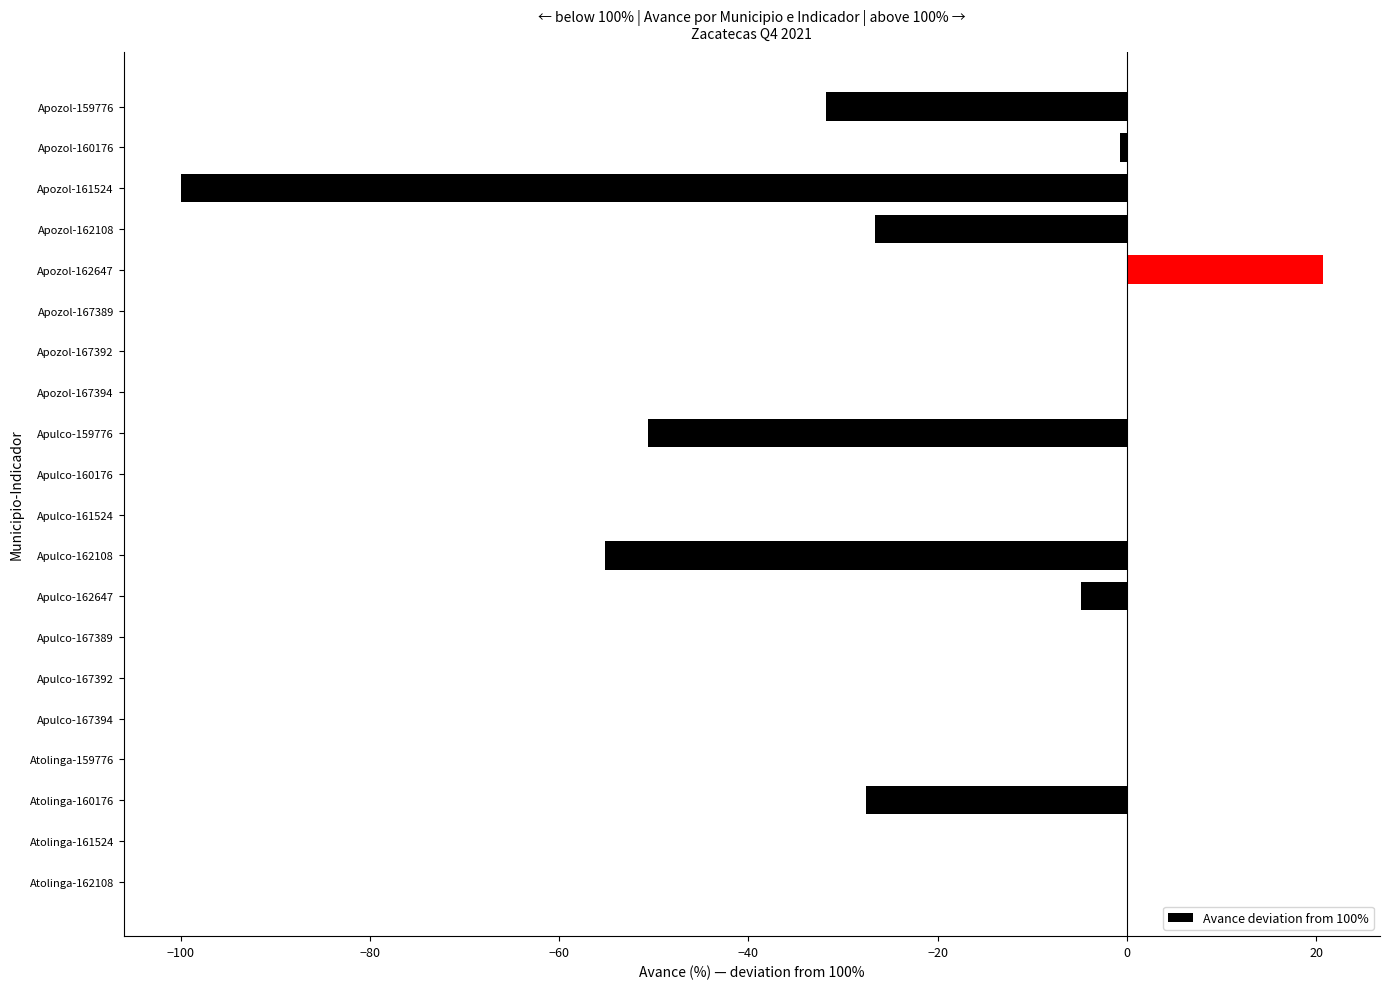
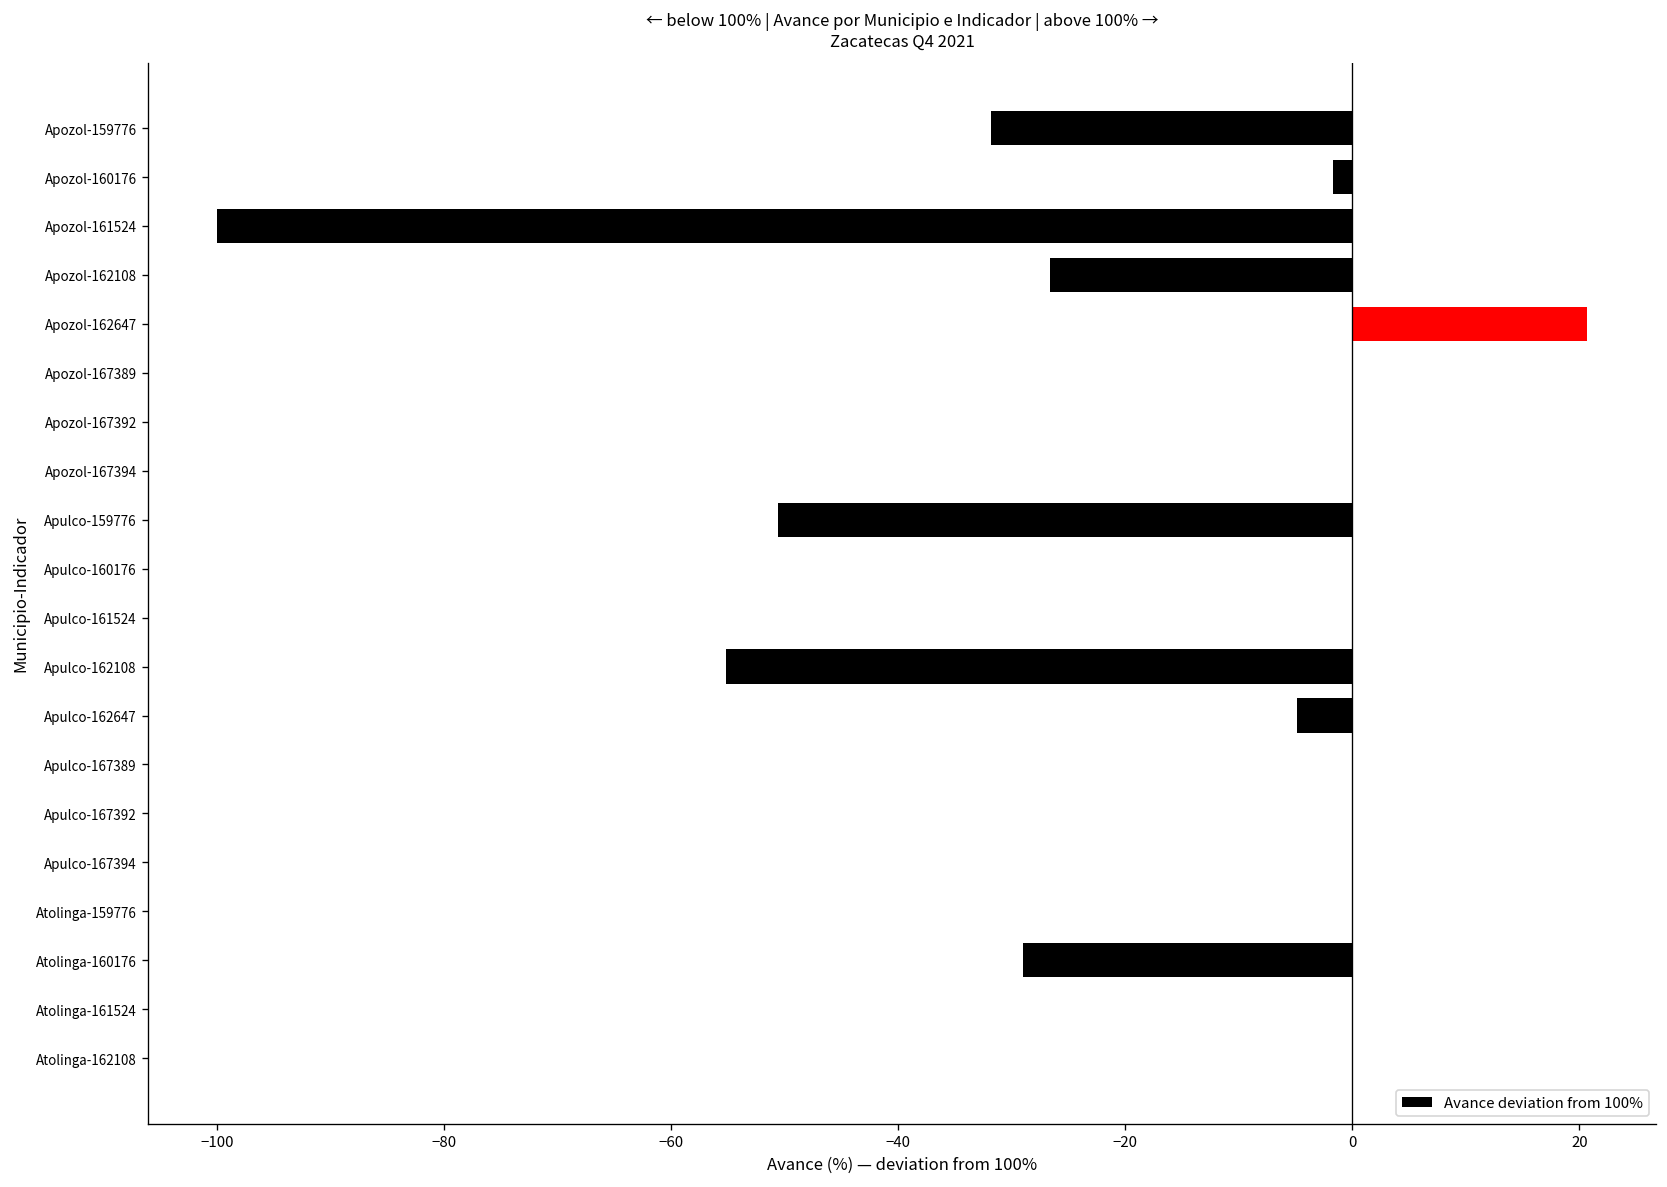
Apozol-160176: -1 -> -2
Atolinga-160176: -28 -> -29
